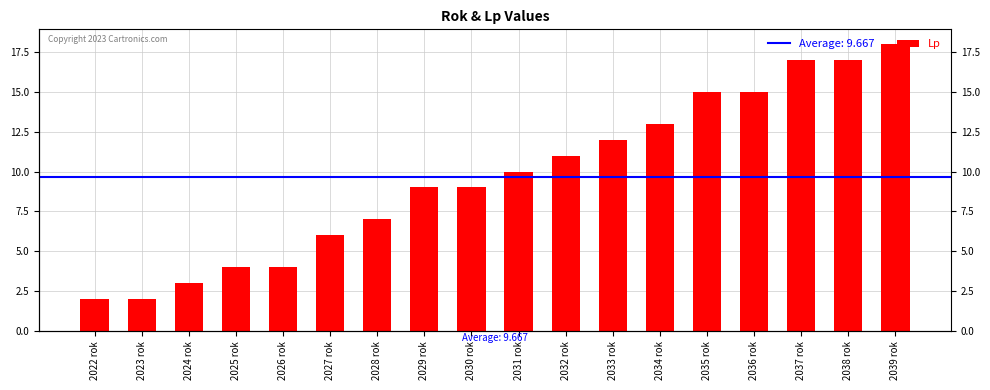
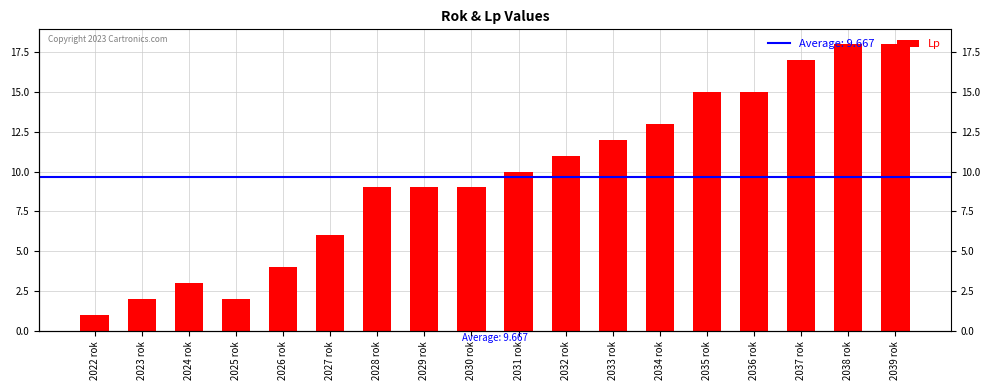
2022 rok: 2 -> 1
2025 rok: 4 -> 2
2028 rok: 7 -> 9
2038 rok: 17 -> 18
